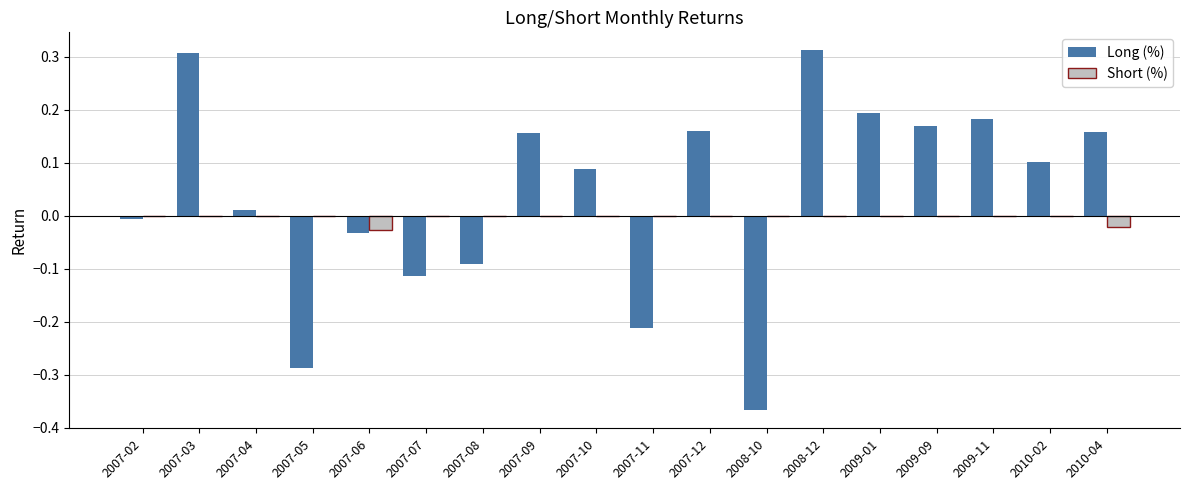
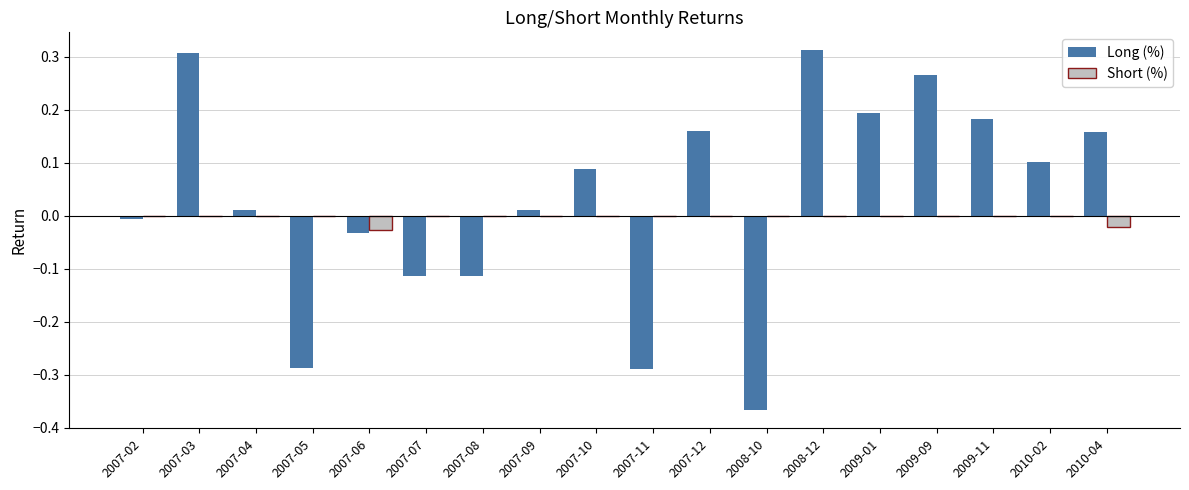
Long (%), 2007-08: -0.09 -> -0.11
Long (%), 2007-09: 0.15 -> 0.01
Long (%), 2007-11: -0.21 -> -0.29
Long (%), 2009-09: 0.17 -> 0.26
